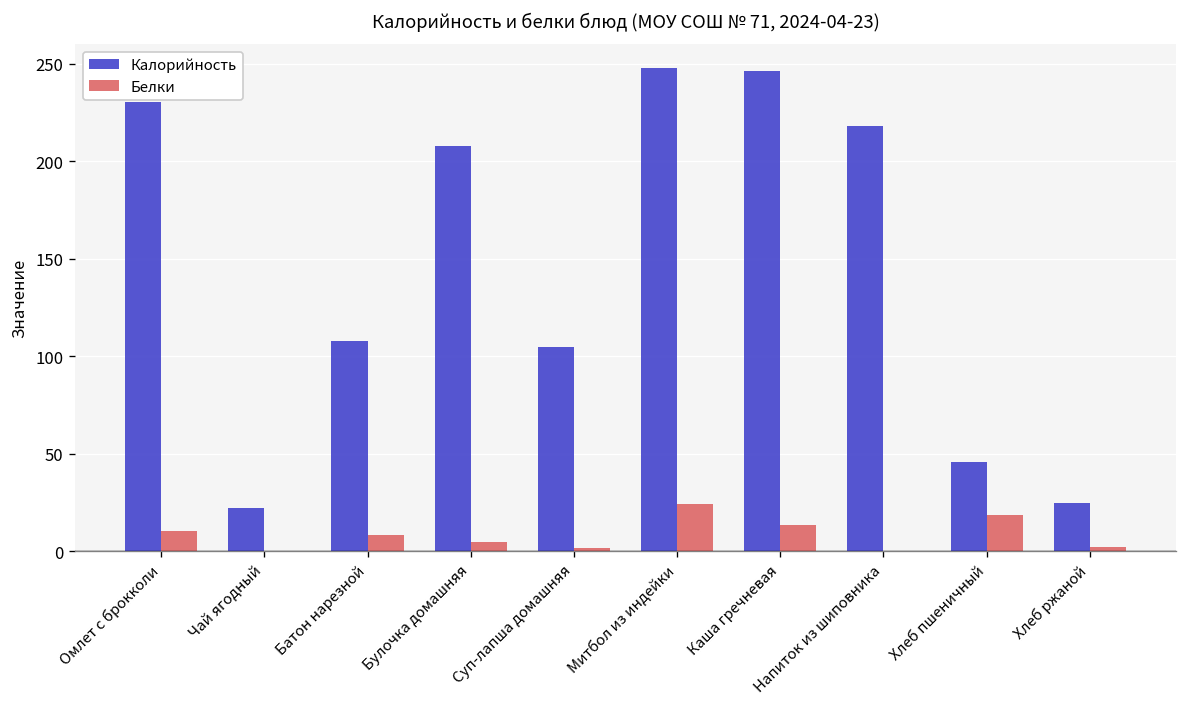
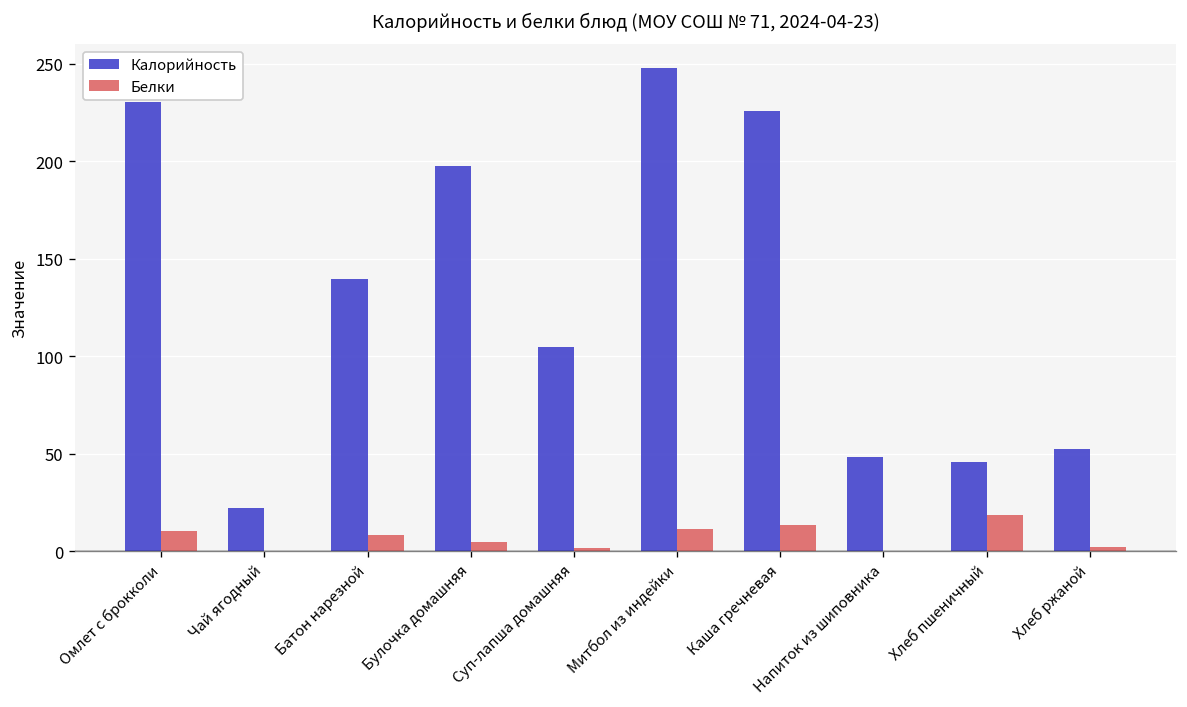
Калорийность, Батон нарезной: 108 -> 140
Калорийность, Булочка домашняя: 208 -> 198
Белки, Митбол из индейки: 24 -> 11
Калорийность, Каша гречневая: 247 -> 226
Калорийность, Напиток из шиповника: 218 -> 48
Калорийность, Хлеб ржаной: 25 -> 52
